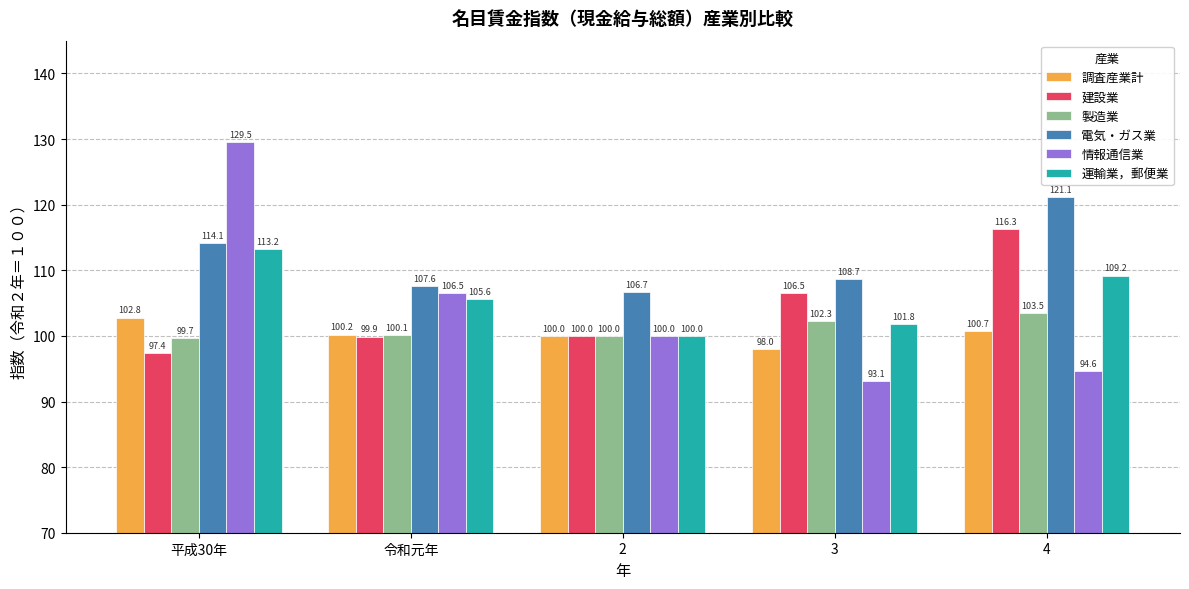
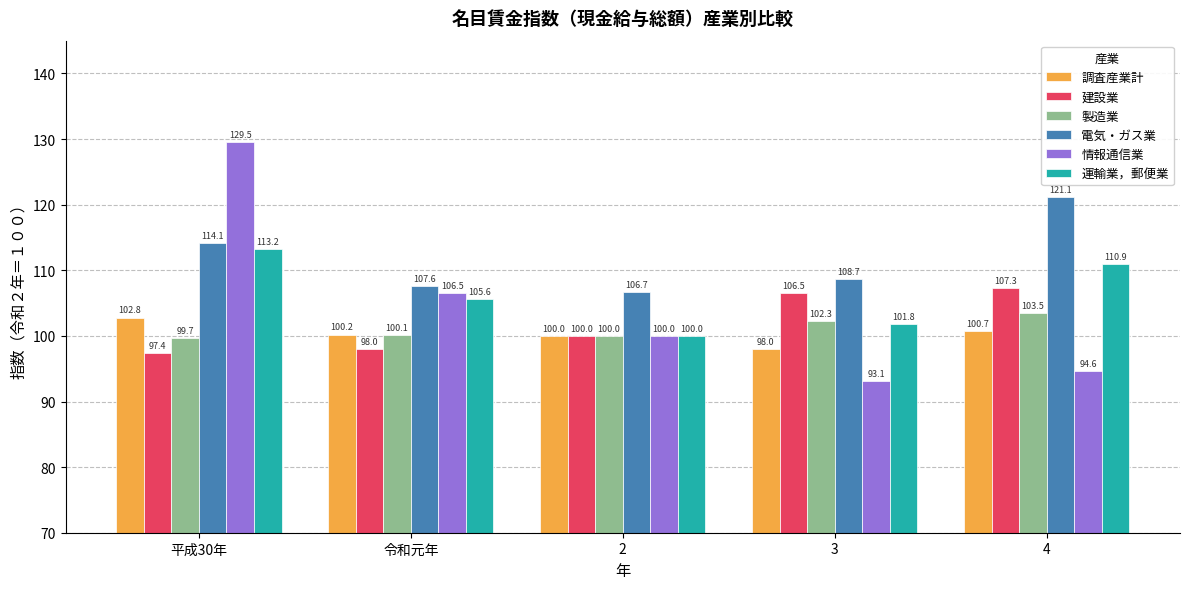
建設業, 令和元年: 99.9 -> 98.0
建設業, 4: 116.3 -> 107.3
運輸業，郵便業, 4: 109.2 -> 110.9
